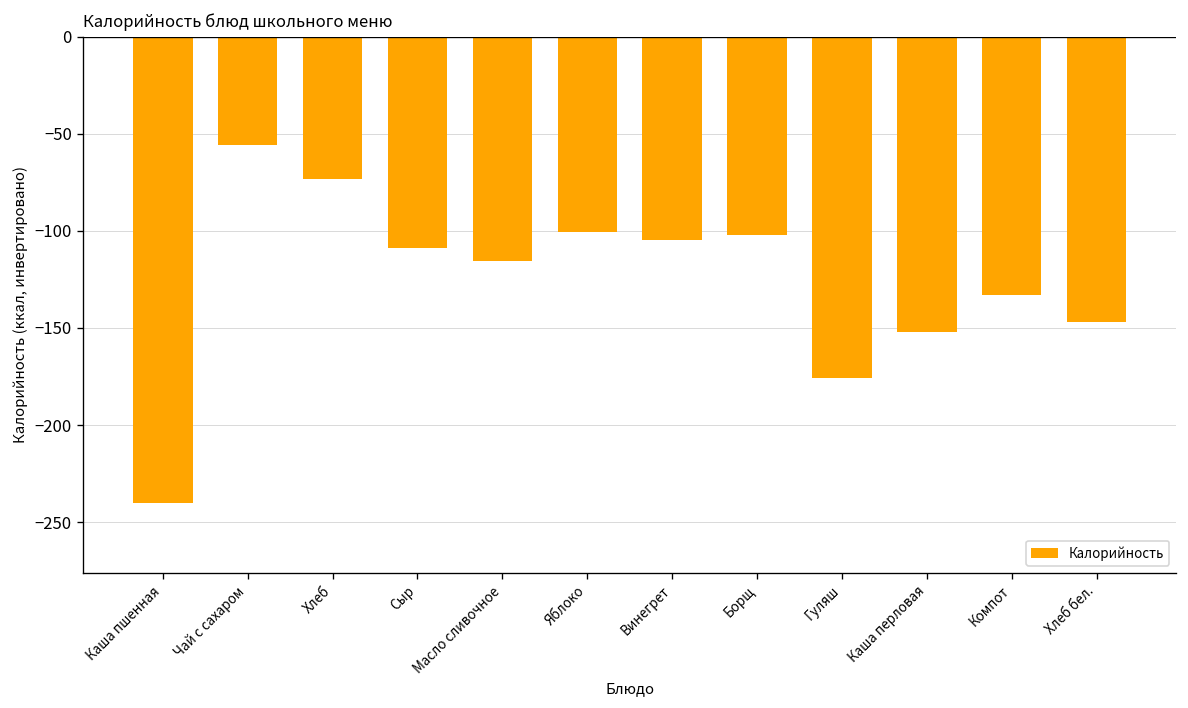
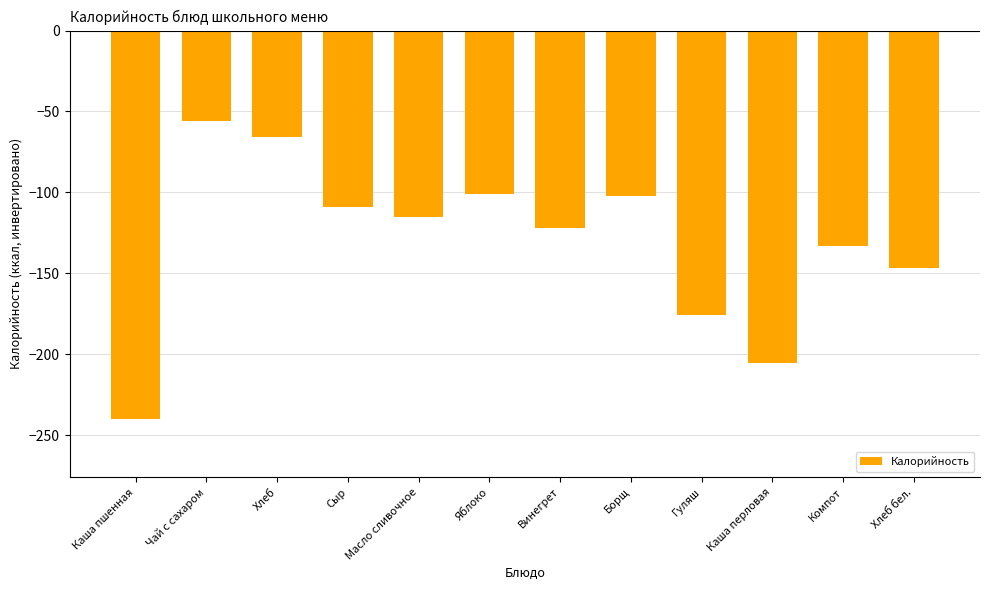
Хлеб: -74 -> -66
Винегрет: -105 -> -122
Каша перловая: -152 -> -205
